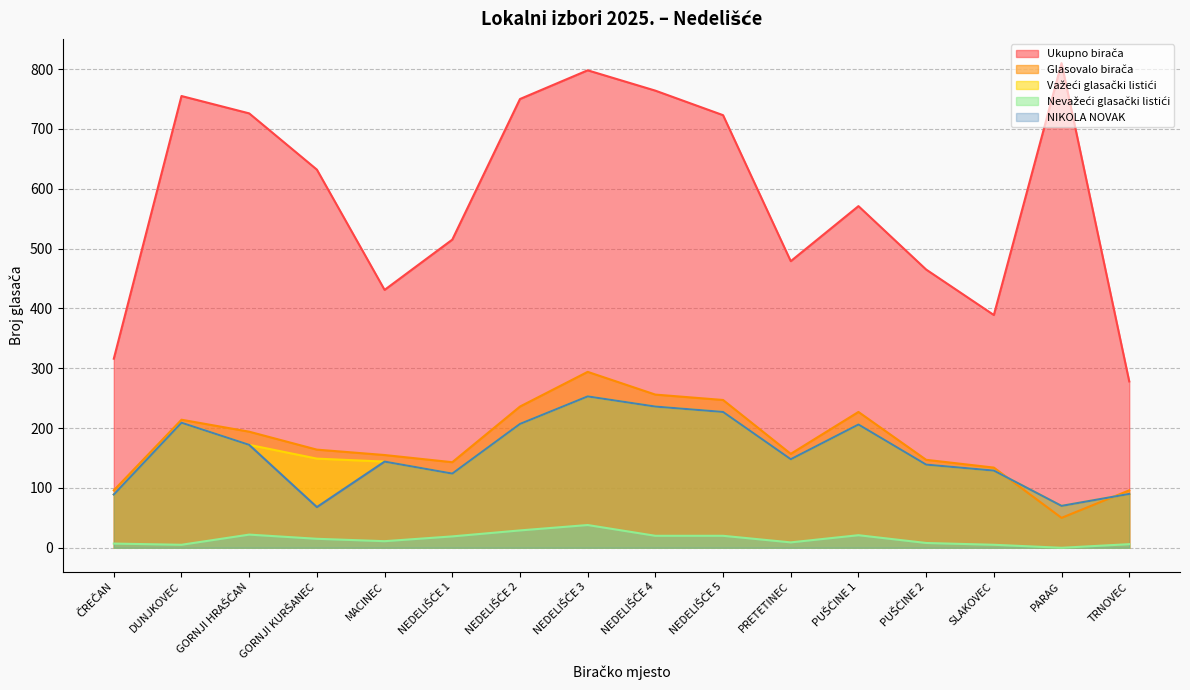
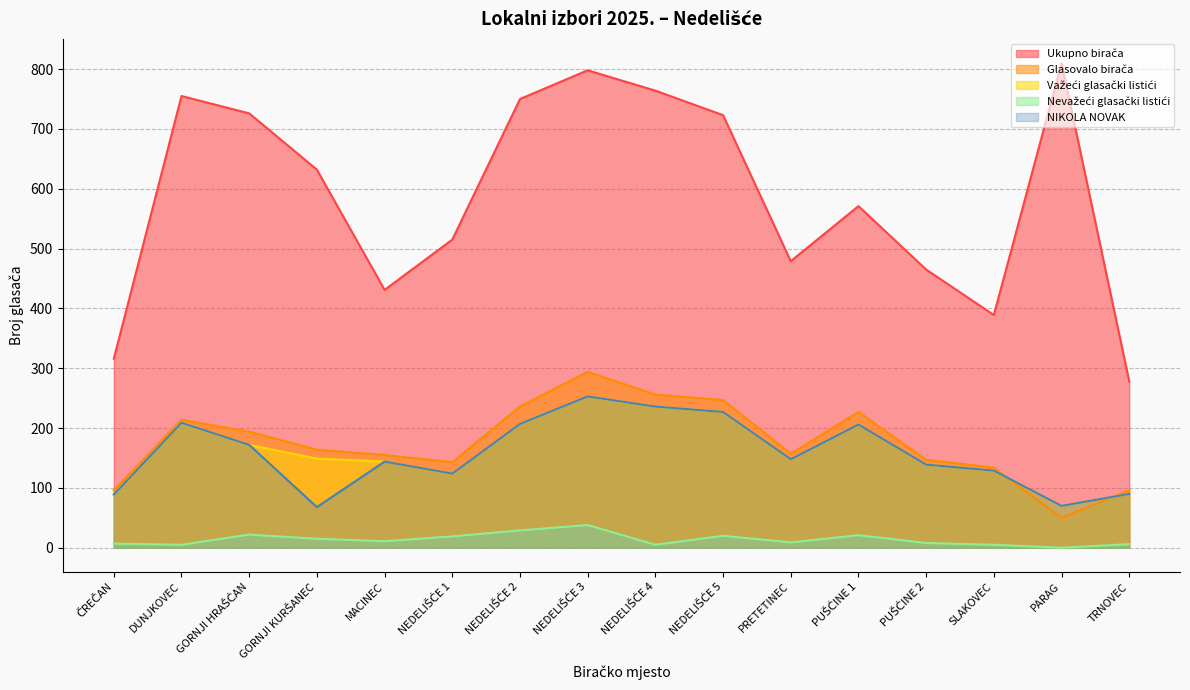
Nevažeći glasački listići, NEDELIŠĆE 4: 20 -> 10
